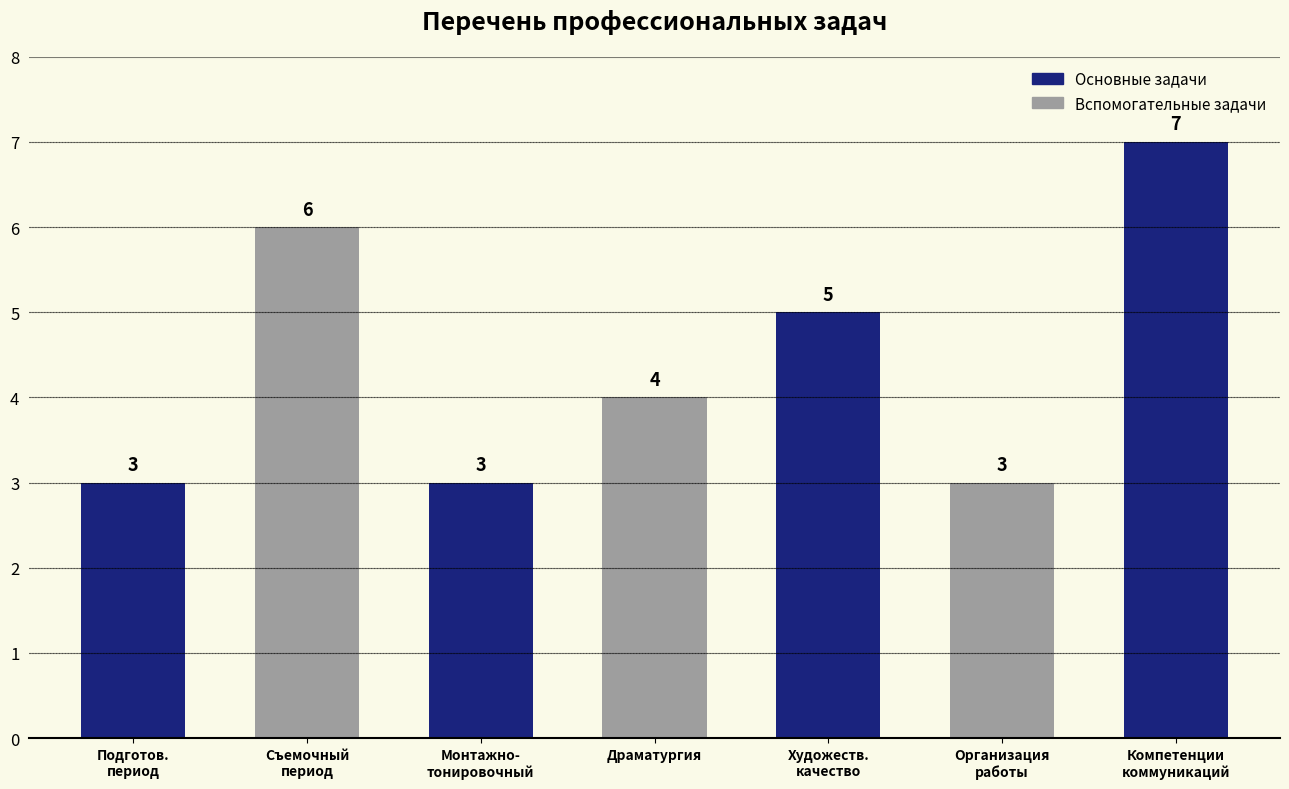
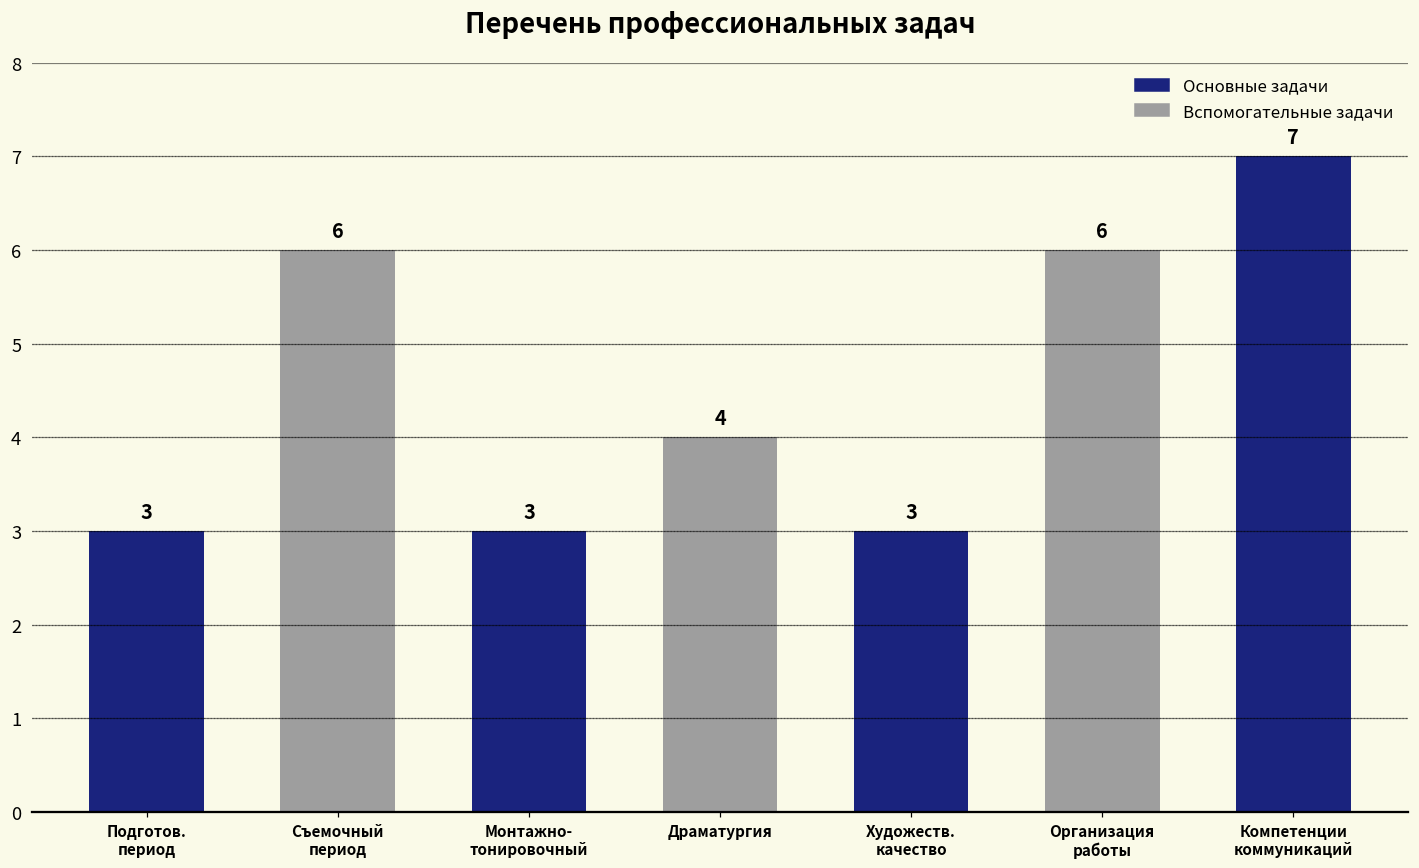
Художеств. качество: 5 -> 3
Организация работы: 3 -> 6
